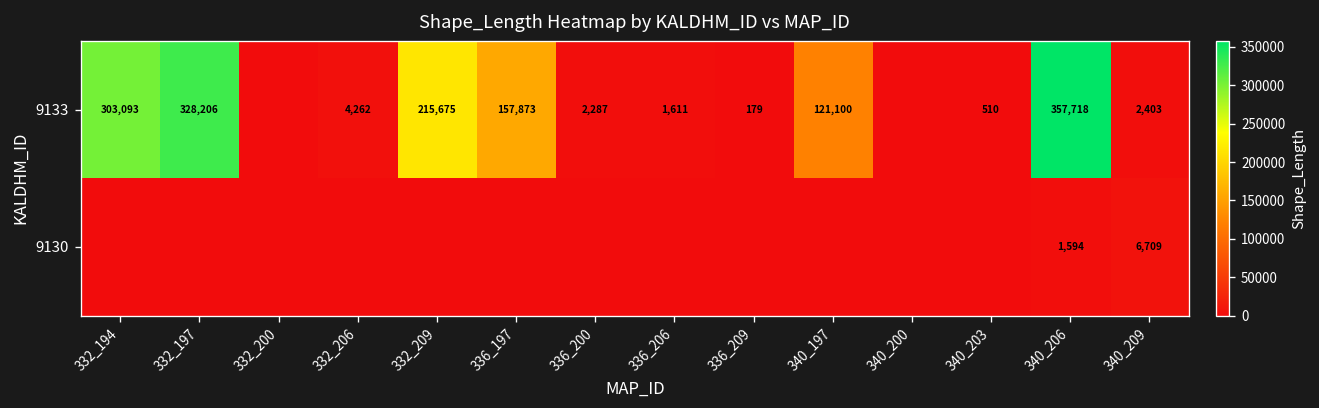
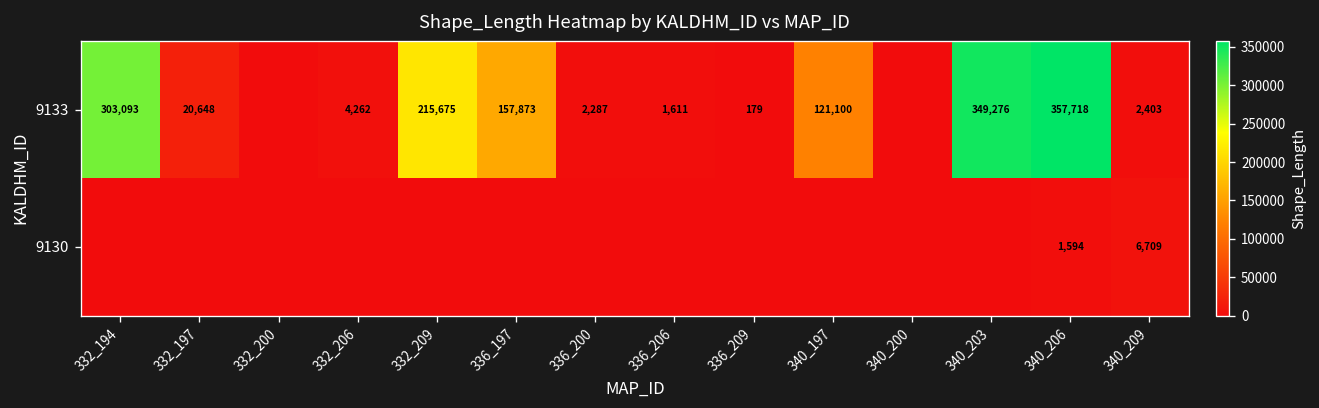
9133, 332_197: 328,206 -> 20,648
9133, 340_203: 510 -> 349,276
